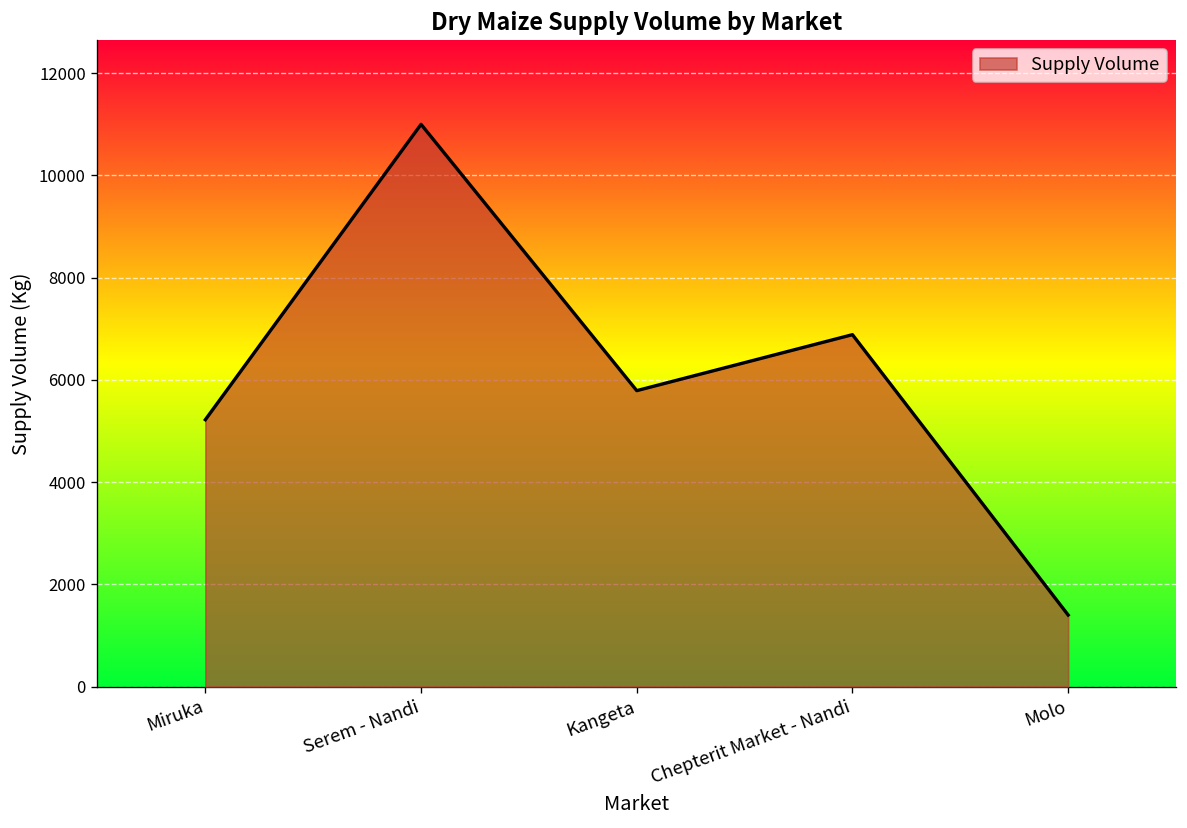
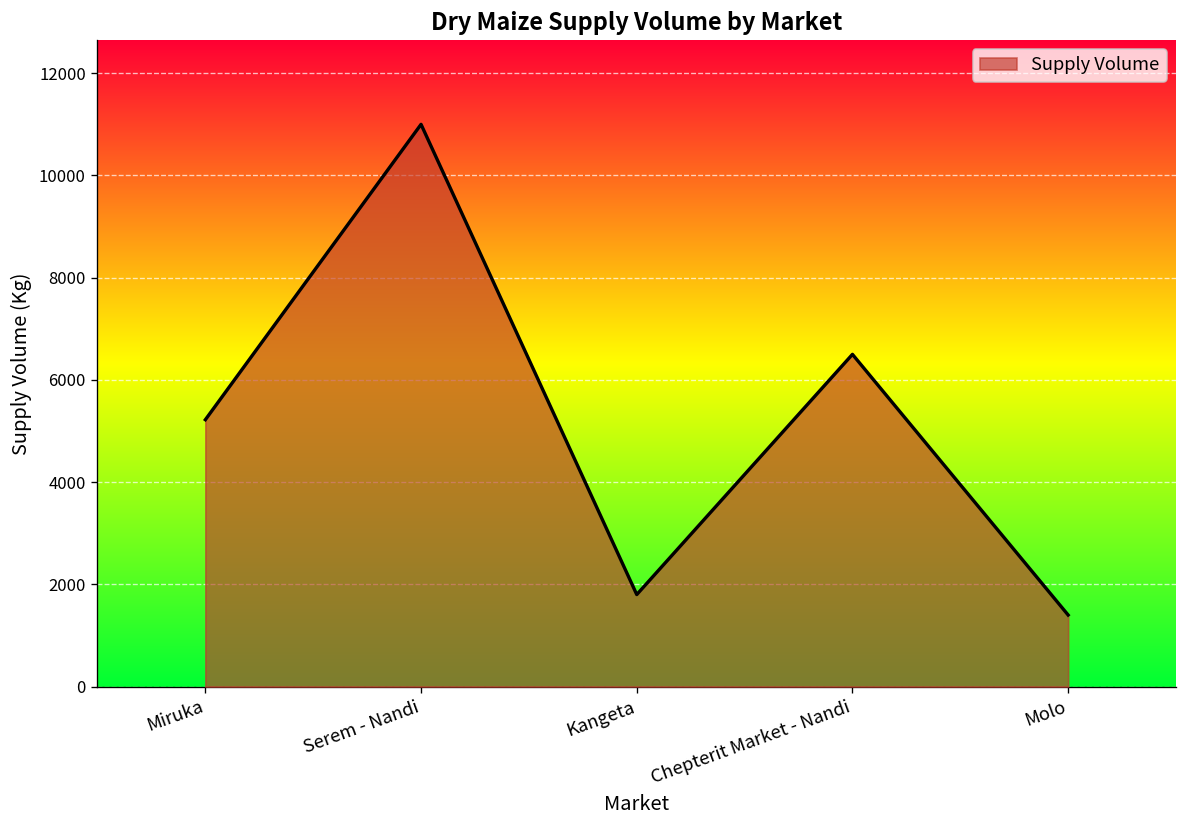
Kangeta: 5800 -> 1800
Chepterit Market - Nandi: 6900 -> 6500
